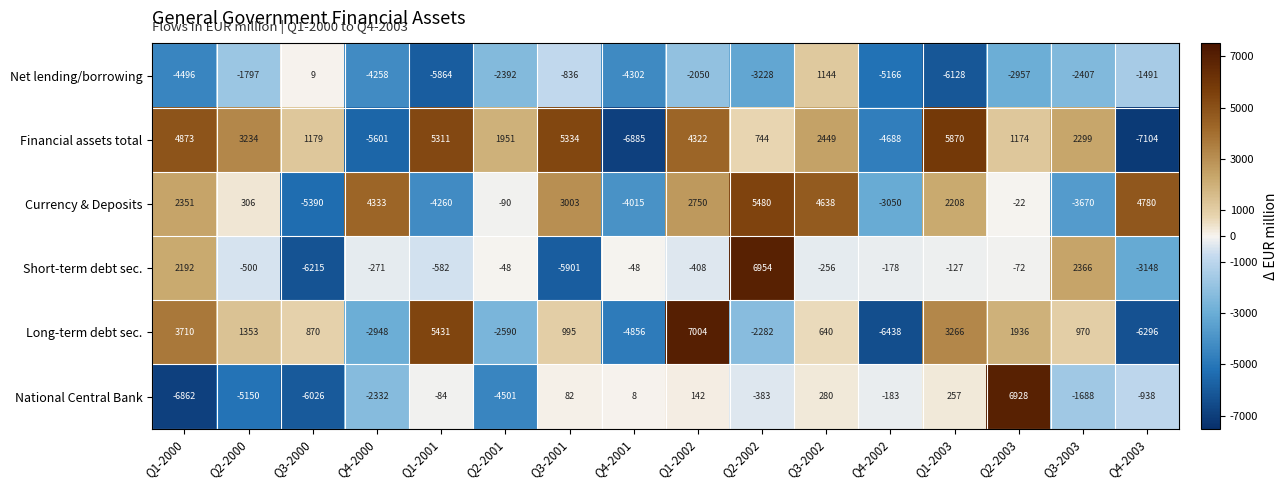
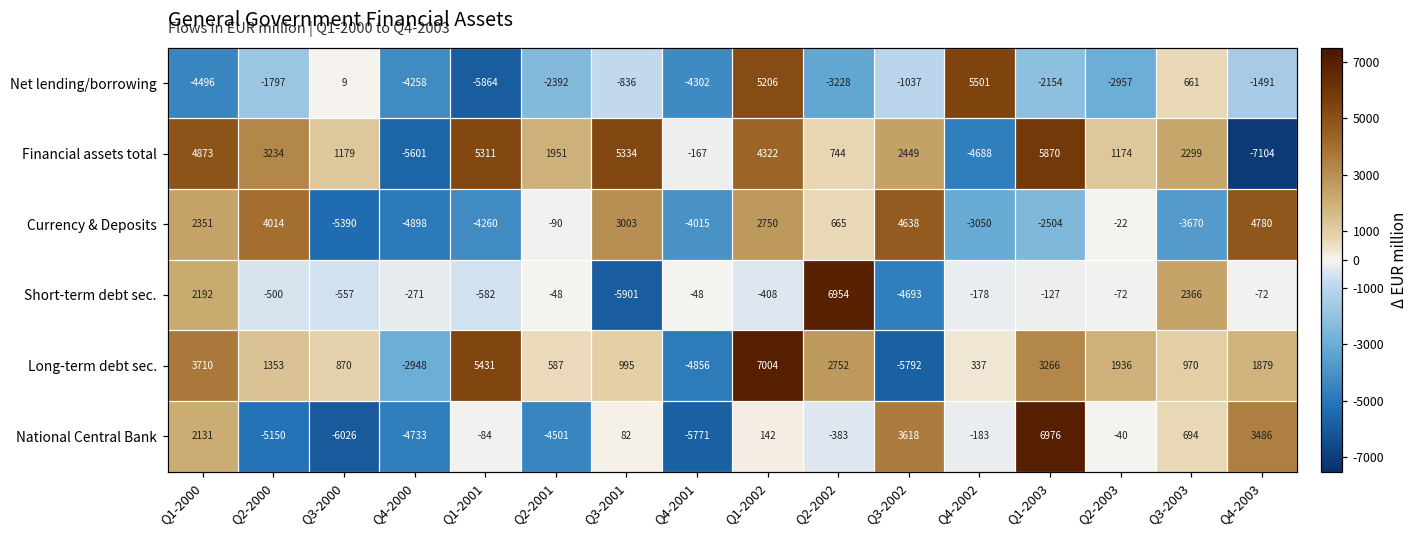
Net lending/borrowing, Q1-2002: -2050 -> 5206
Net lending/borrowing, Q3-2002: 1144 -> -1037
Net lending/borrowing, Q4-2002: -5166 -> 5501
Net lending/borrowing, Q1-2003: -6128 -> -2154
Net lending/borrowing, Q3-2003: -2407 -> 661
Financial assets total, Q4-2001: -6885 -> -167
Currency & Deposits, Q2-2000: 306 -> 4014
Currency & Deposits, Q4-2000: 4333 -> -4898
Currency & Deposits, Q2-2002: 5480 -> 665
Currency & Deposits, Q1-2003: 2208 -> -2504
Short-term debt sec., Q3-2000: -6215 -> -557
Short-term debt sec., Q3-2002: -256 -> -4693
Short-term debt sec., Q4-2003: -3148 -> -72
Long-term debt sec., Q2-2001: -2590 -> 587
Long-term debt sec., Q2-2002: -2282 -> 2752
Long-term debt sec., Q3-2002: 640 -> -5792
Long-term debt sec., Q4-2002: -6438 -> 337
Long-term debt sec., Q4-2003: -6296 -> 1879
National Central Bank, Q1-2000: -6862 -> 2131
National Central Bank, Q4-2000: -2332 -> -4733
National Central Bank, Q4-2001: 8 -> -5771
National Central Bank, Q3-2002: 280 -> 3618
National Central Bank, Q1-2003: 257 -> 6976
National Central Bank, Q2-2003: 6928 -> -40
National Central Bank, Q3-2003: -1688 -> 694
National Central Bank, Q4-2003: -938 -> 3486
